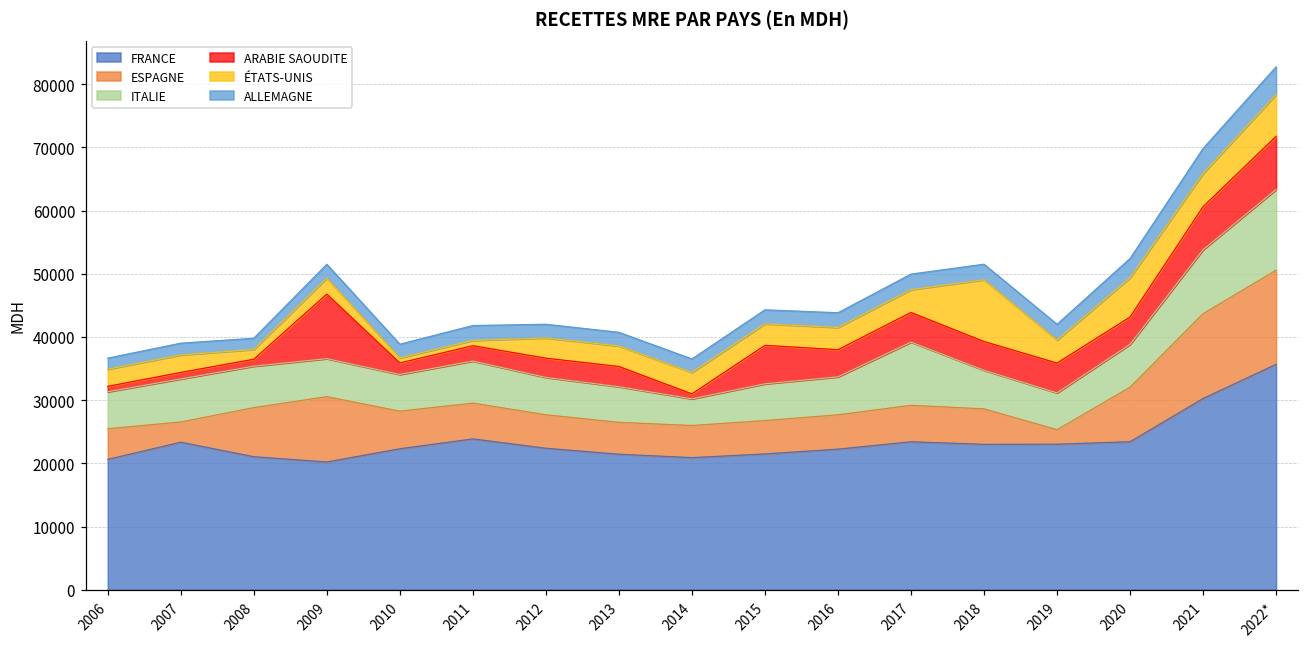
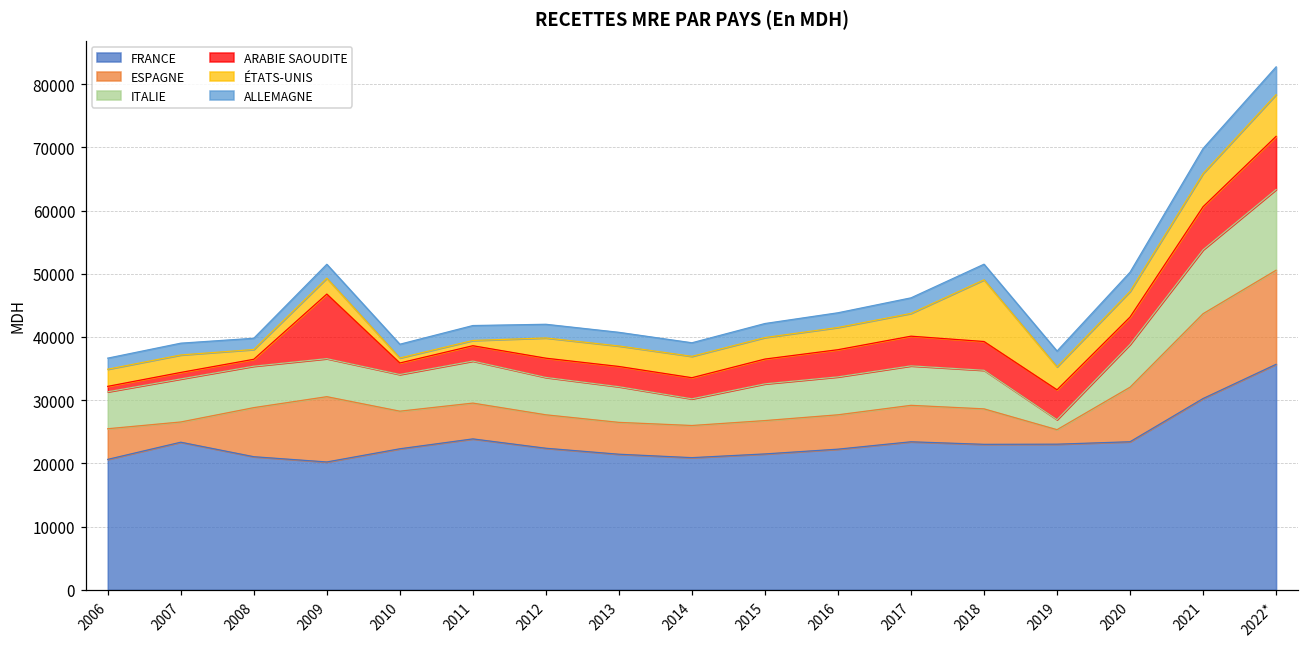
ARABIE SAOUDITE, 2014: 1000 -> 3000
ARABIE SAOUDITE, 2015: 6000 -> 4000
ITALIE, 2017: 10000 -> 6000
ITALIE, 2019: 6000 -> 2000
ÉTATS-UNIS, 2020: 6000 -> 4000
